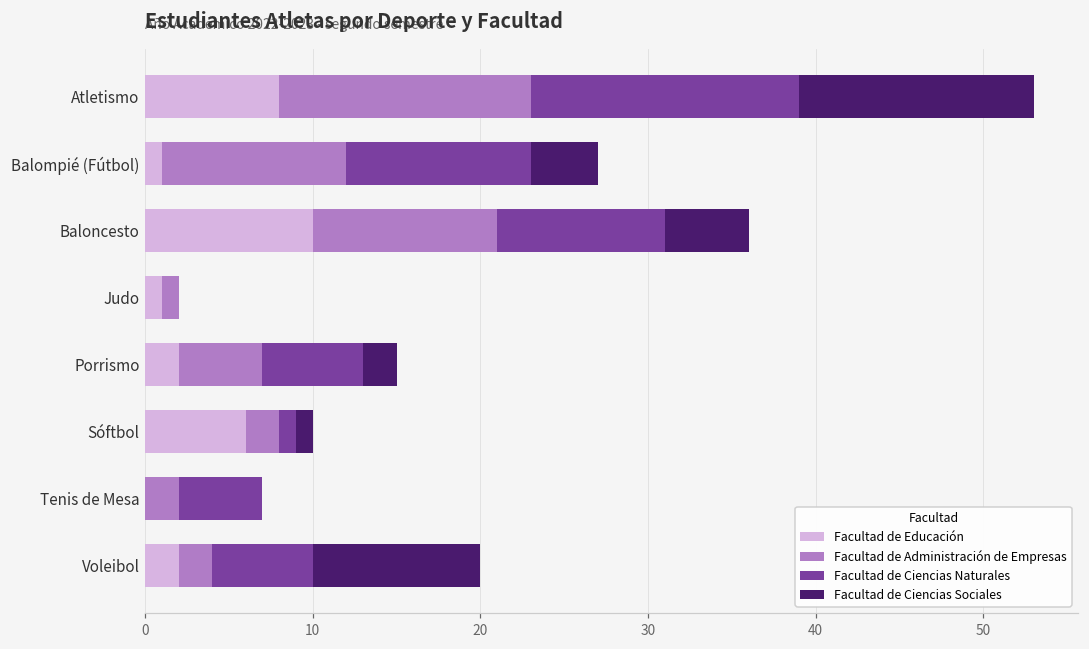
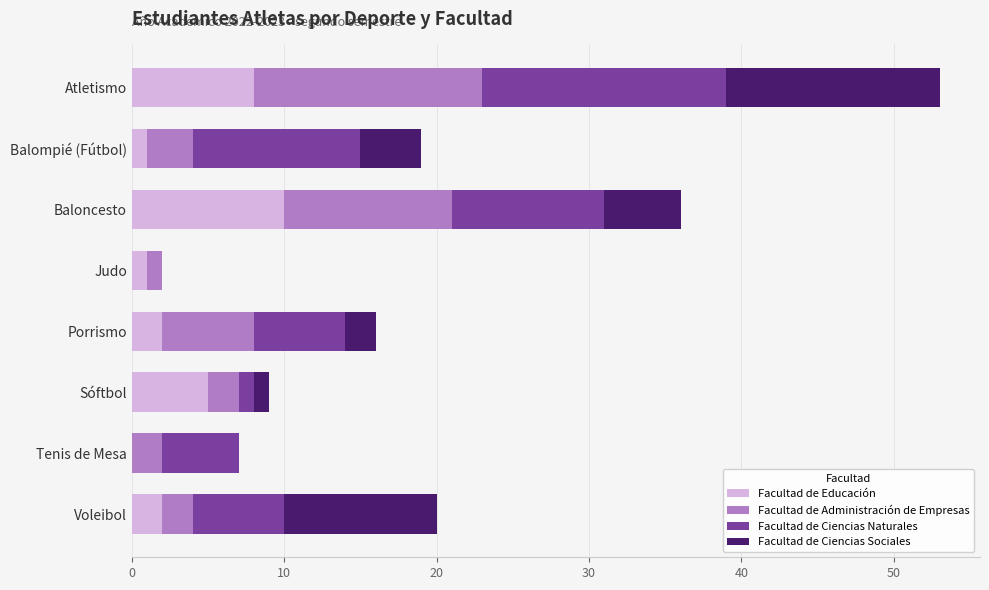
Facultad de Administración de Empresas, Balompié (Fútbol): 11 -> 3
Facultad de Administración de Empresas, Porrismo: 5 -> 6
Facultad de Educación, Sóftbol: 6 -> 5
